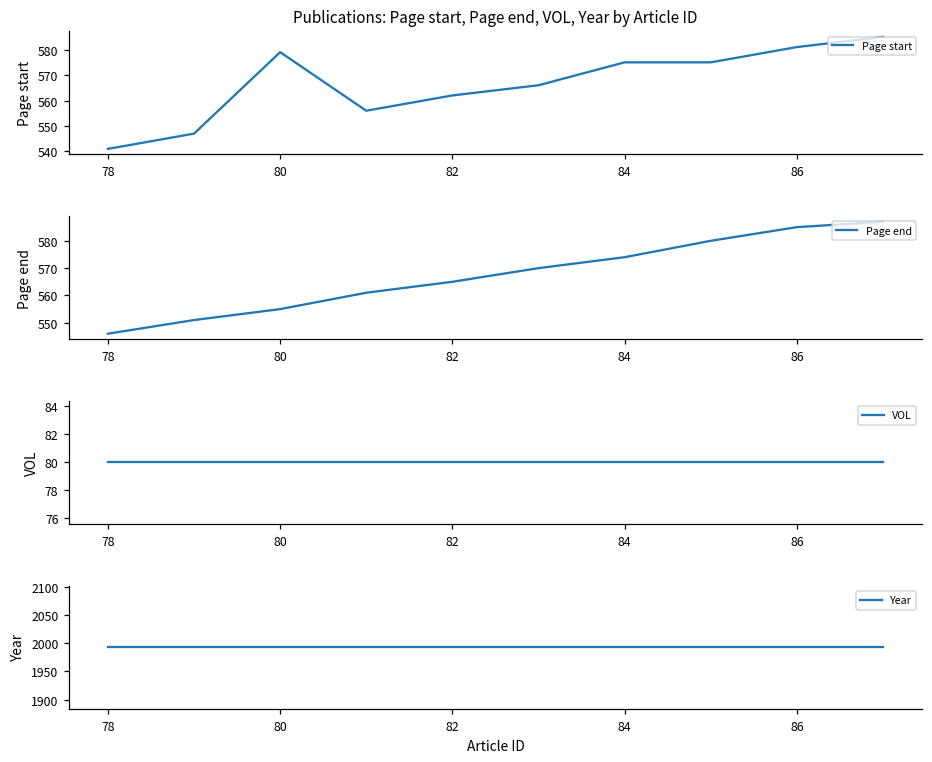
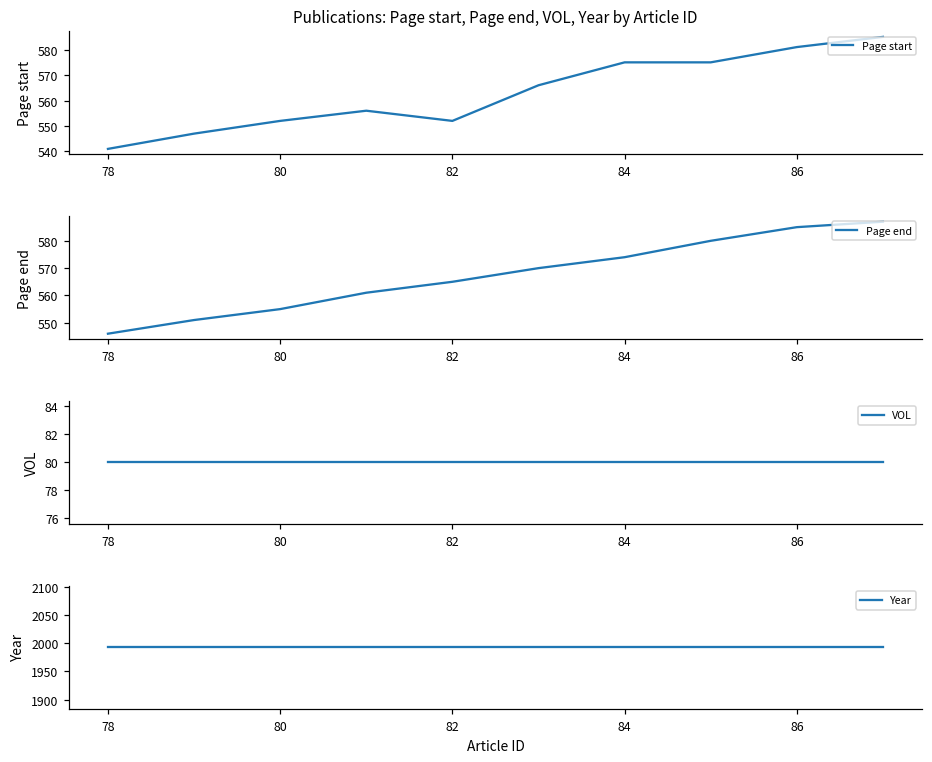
Publications: Page start, Page end, VOL, Year by Article ID, 80: 579 -> 552
Publications: Page start, Page end, VOL, Year by Article ID, 82: 562 -> 552
